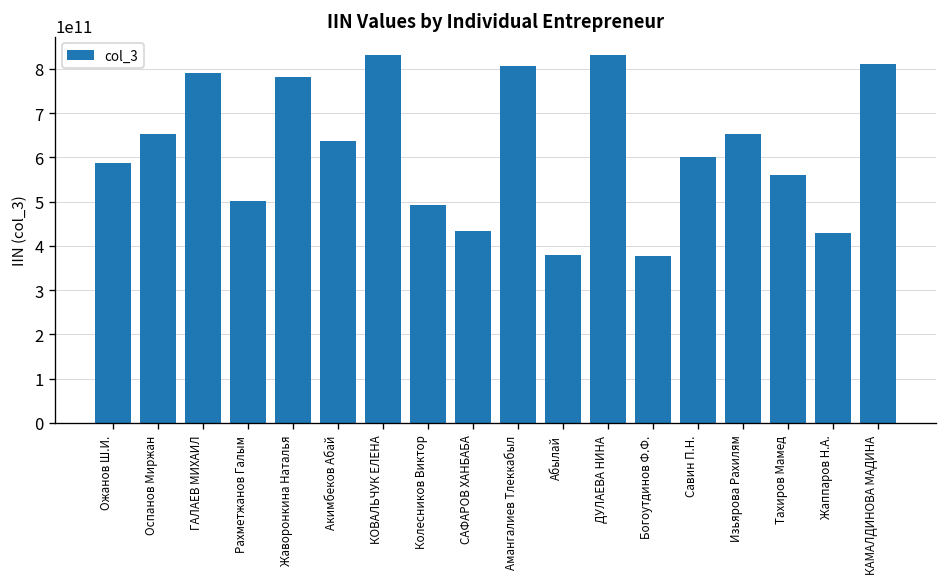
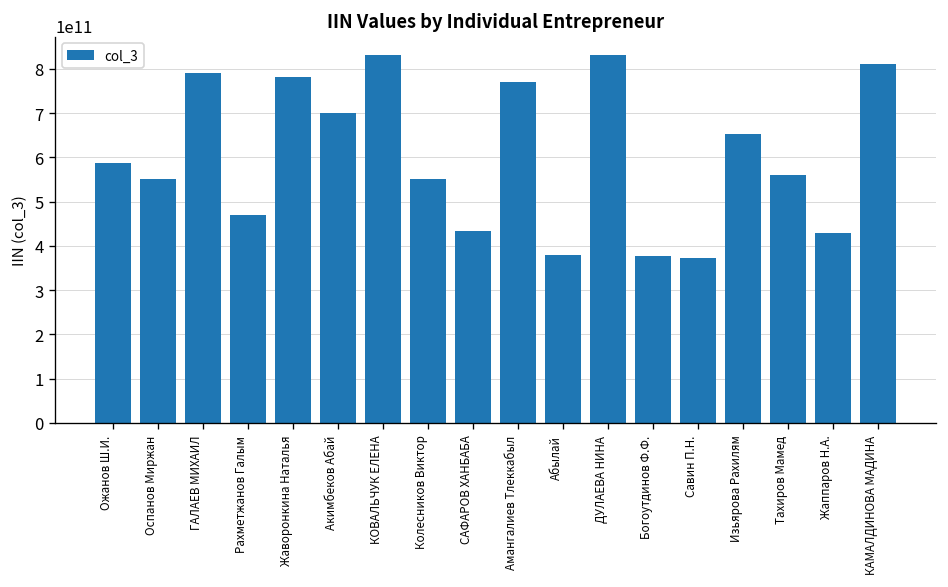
Оспанов Миржан: 650000000000 -> 550000000000
Рахметжанов Галым: 500000000000 -> 470000000000
Акимбеков Абай: 640000000000 -> 700000000000
Колесников Виктор: 490000000000 -> 550000000000
Амангалиев Тлеккабыл: 810000000000 -> 770000000000
Савин П.Н.: 600000000000 -> 370000000000
